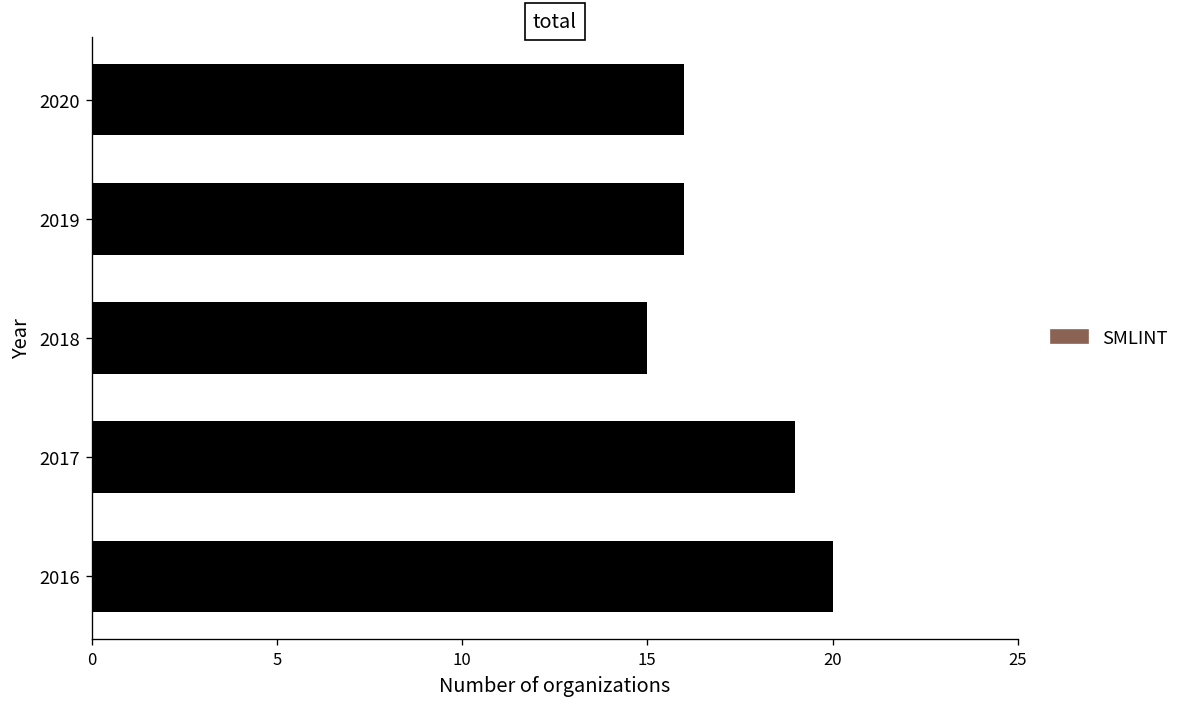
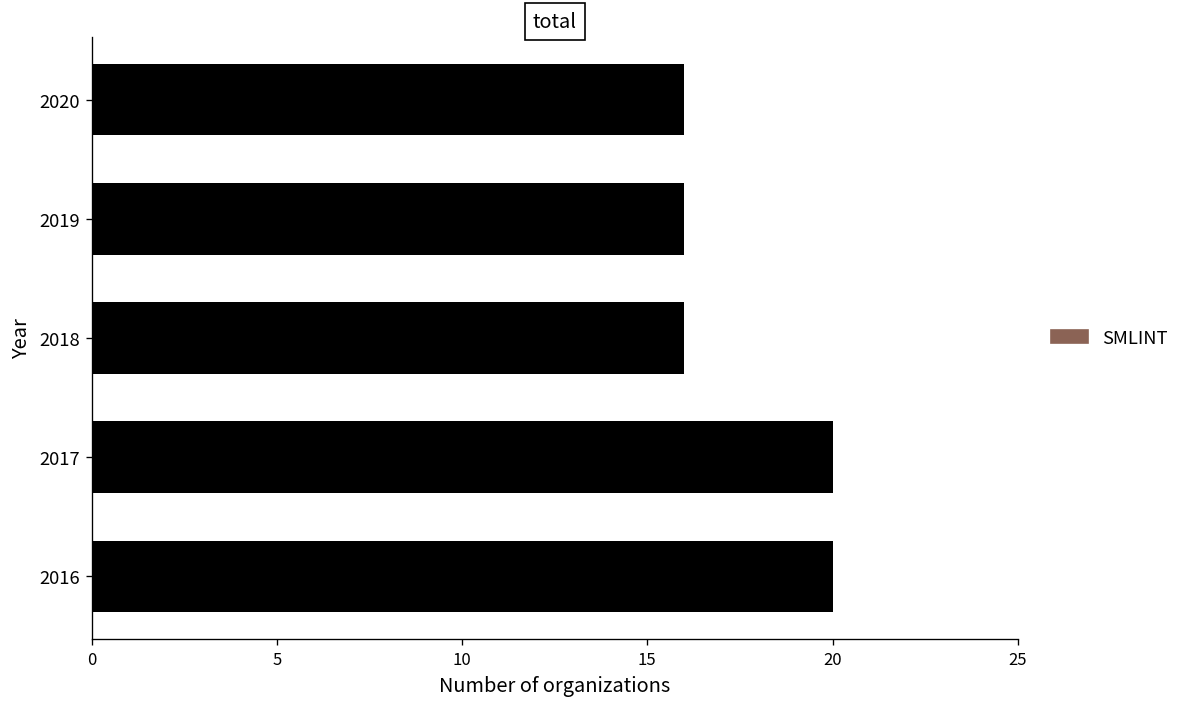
2018: 15 -> 16
2017: 19 -> 20
